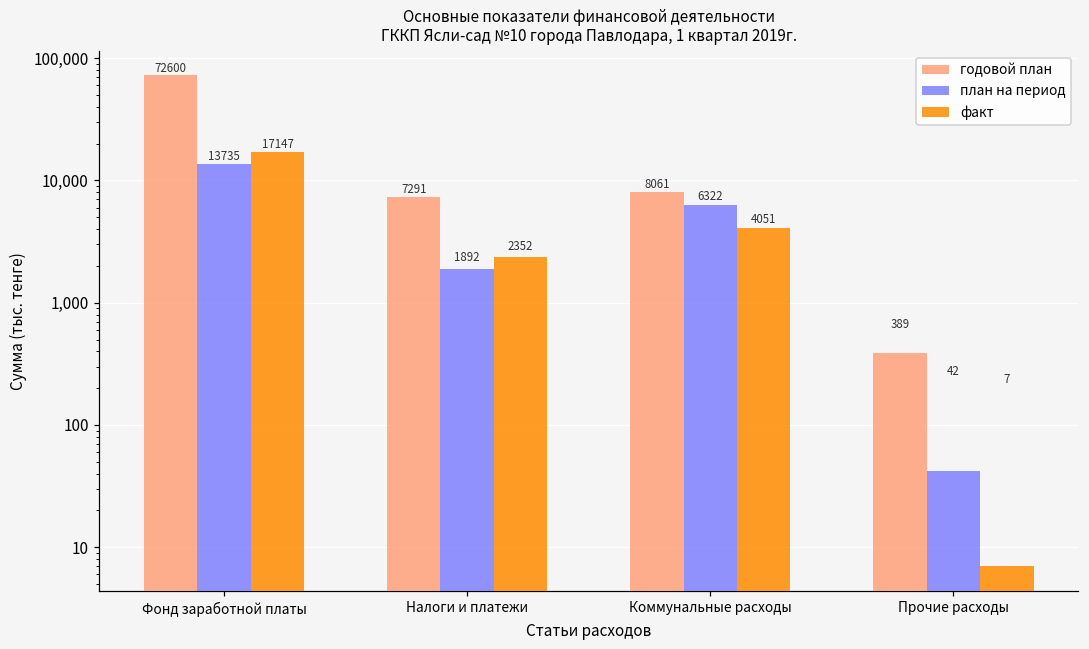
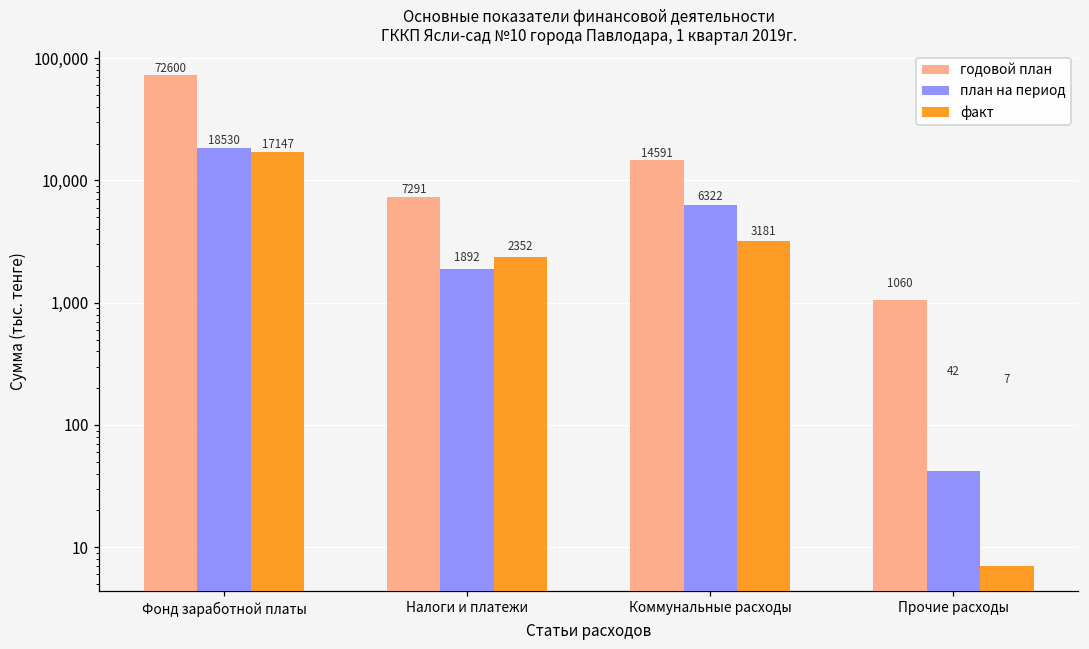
план на период, Фонд заработной платы: 13735 -> 18530
годовой план, Коммунальные расходы: 8061 -> 14591
факт, Коммунальные расходы: 4051 -> 3181
годовой план, Прочие расходы: 389 -> 1060
